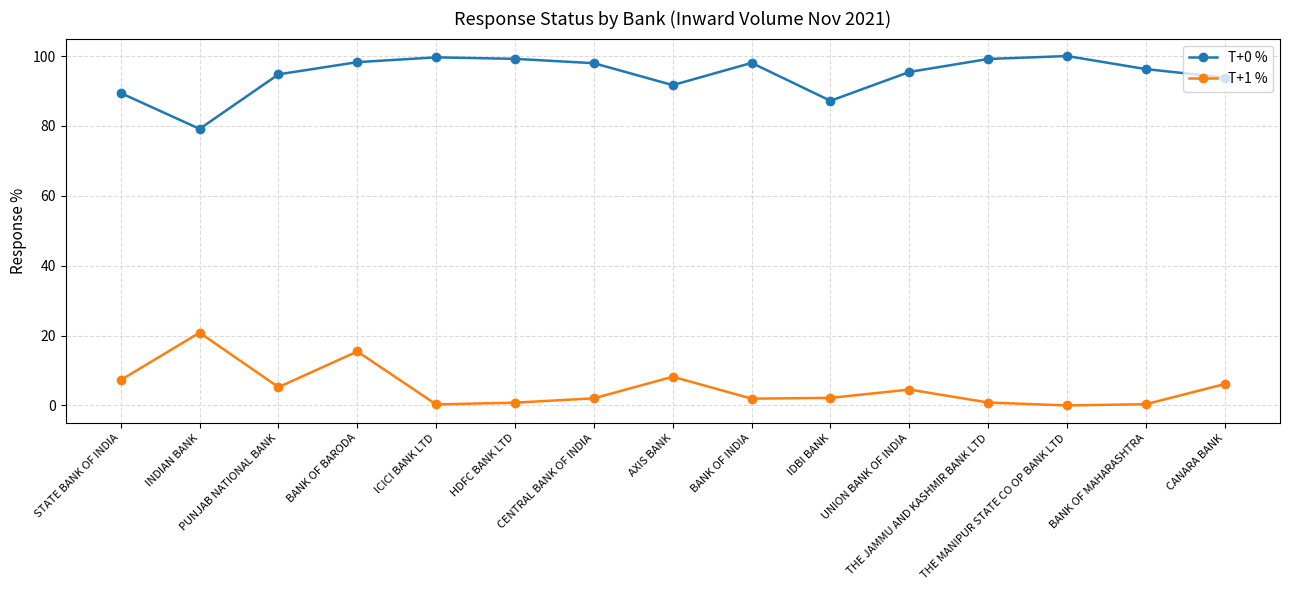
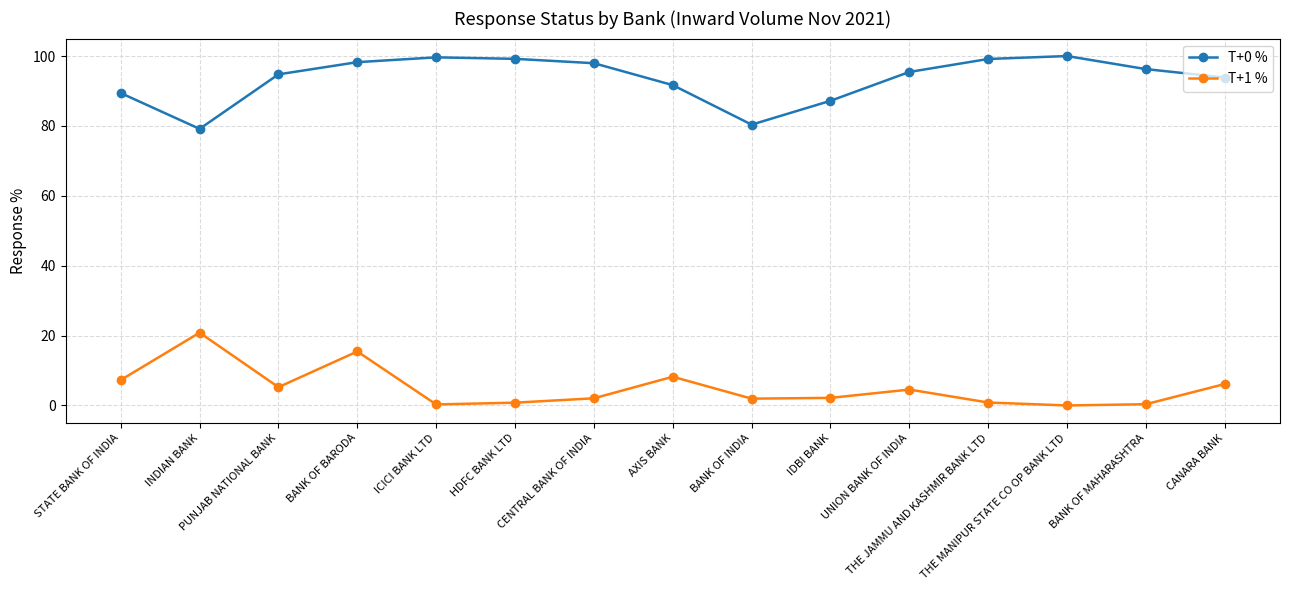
T+0 %, BANK OF INDIA: 98 -> 80
